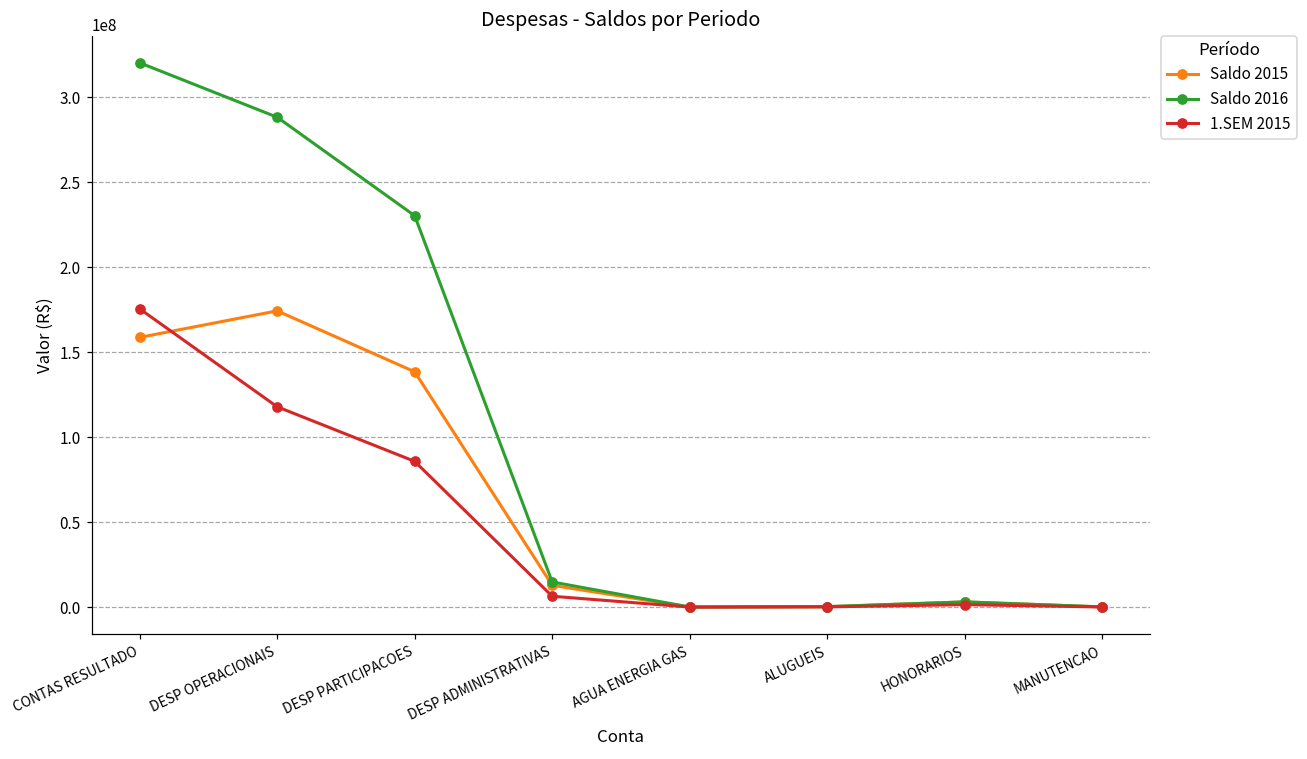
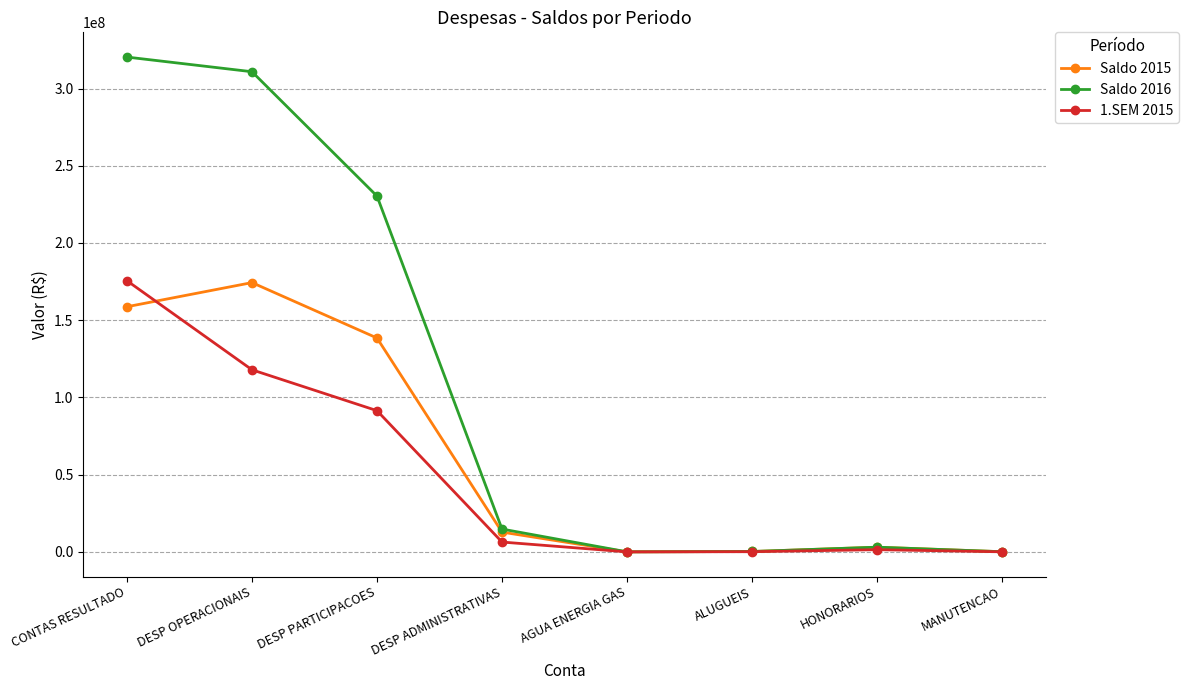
Saldo 2016, DESP OPERACIONAIS: 288000000 -> 311000000
1.SEM 2015, DESP PARTICIPACOES: 86000000 -> 91000000
